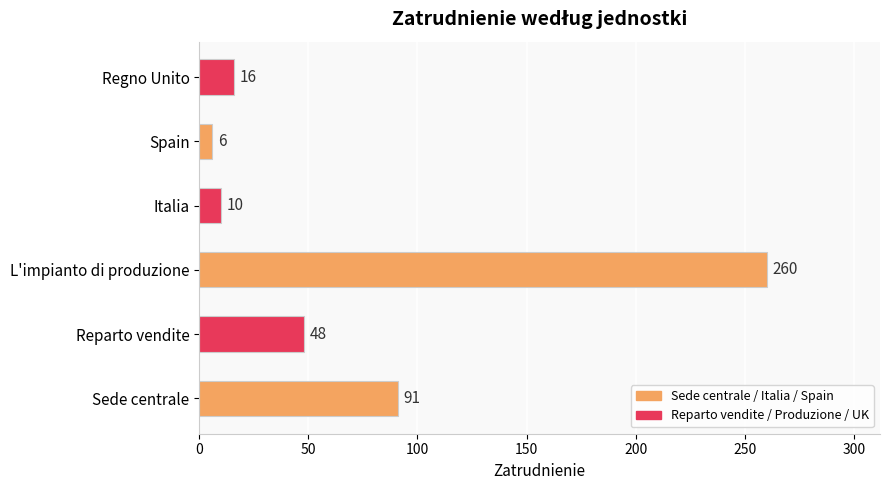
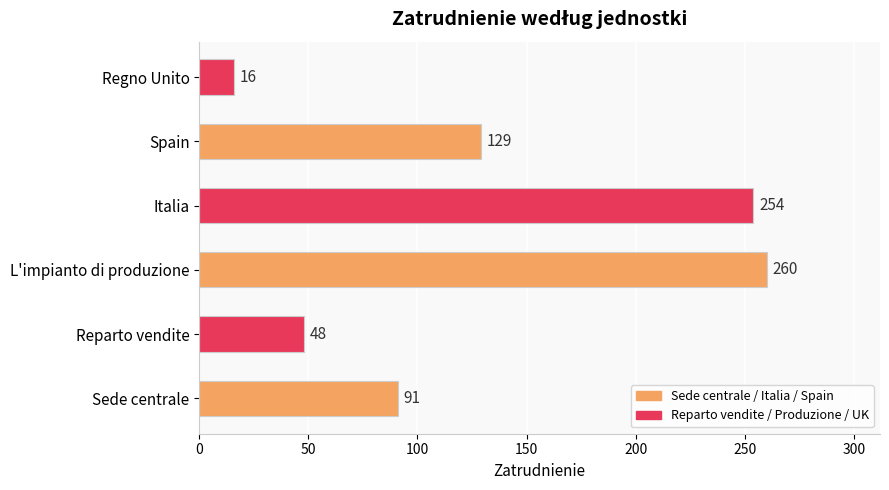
Spain: 6 -> 129
Italia: 10 -> 254
